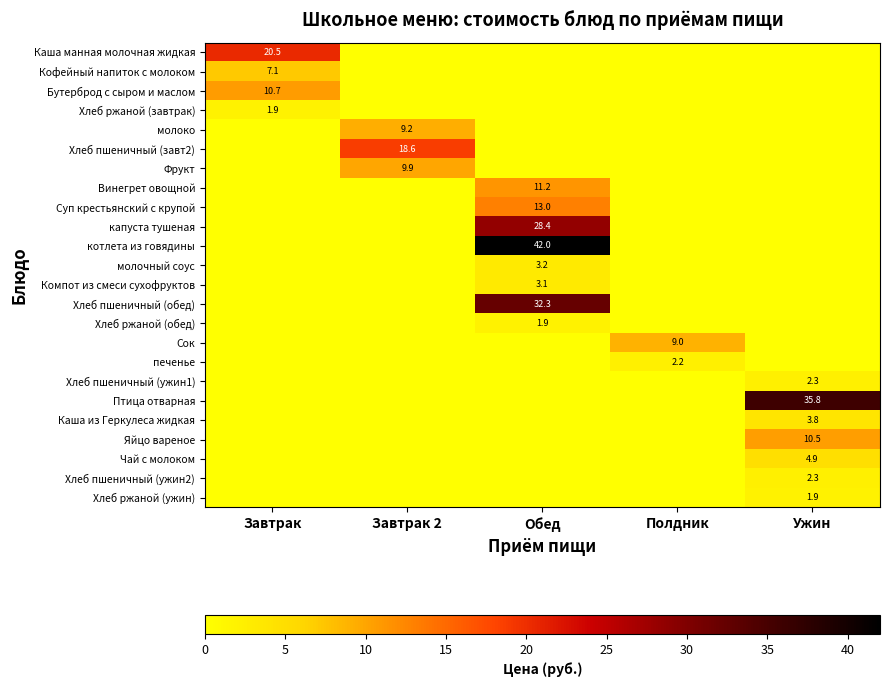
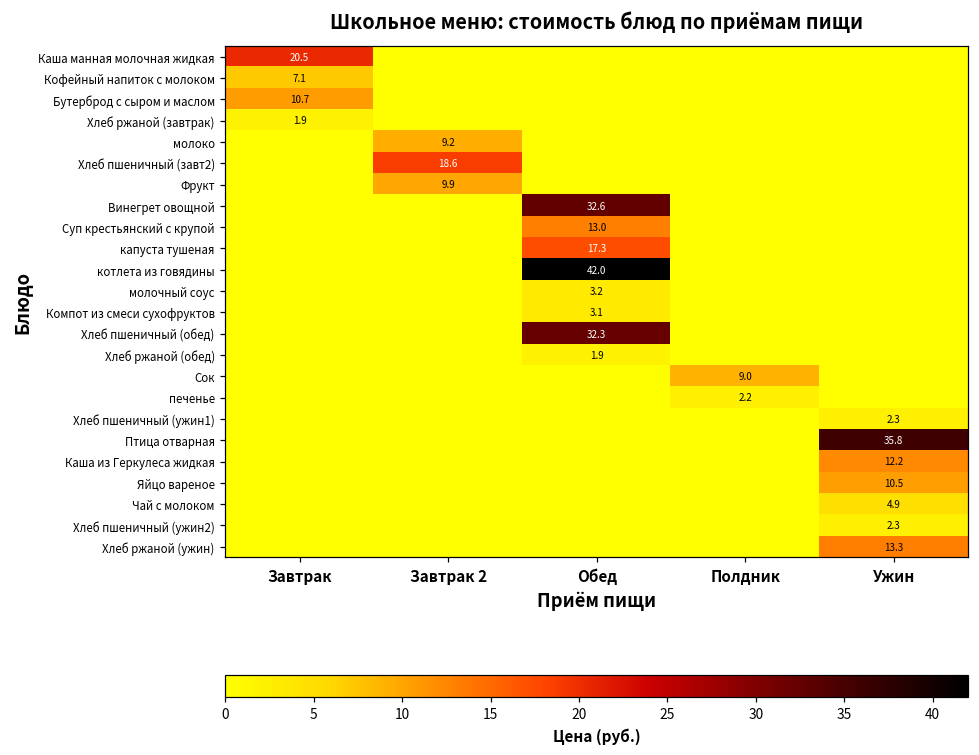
Винегрет овощной, Обед: 11.2 -> 32.6
капуста тушеная, Обед: 28.4 -> 17.3
Каша из Геркулеса жидкая, Ужин: 3.8 -> 12.2
Хлеб ржаной (ужин), Ужин: 1.9 -> 13.3
